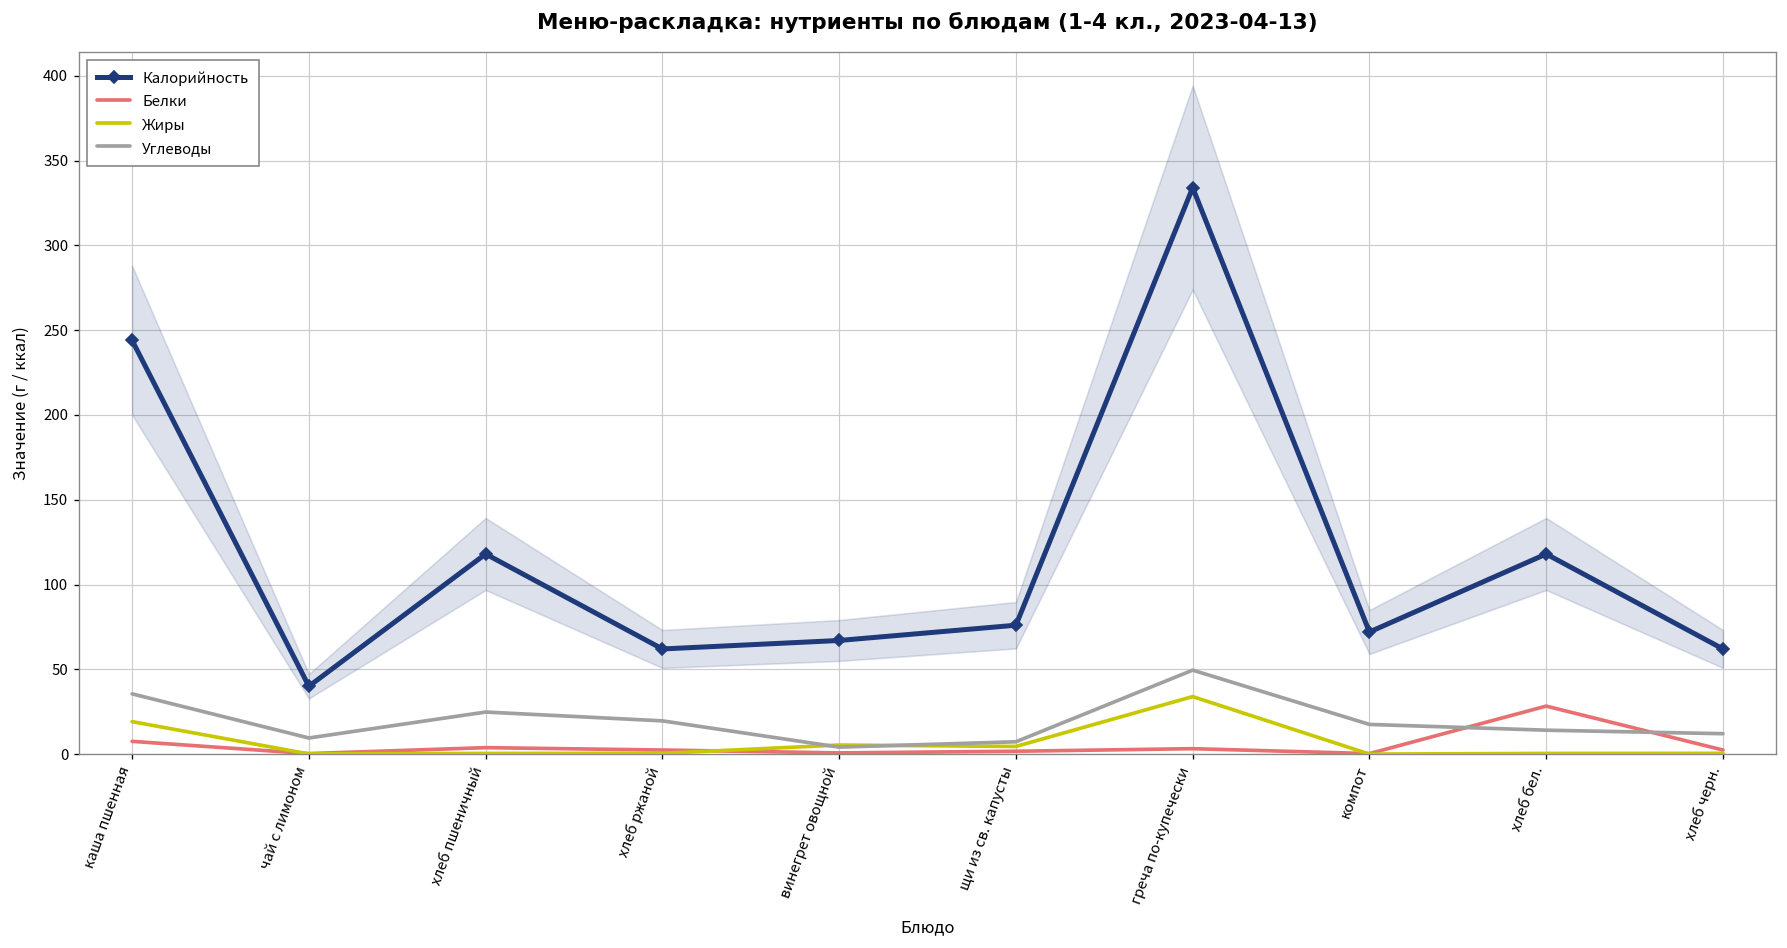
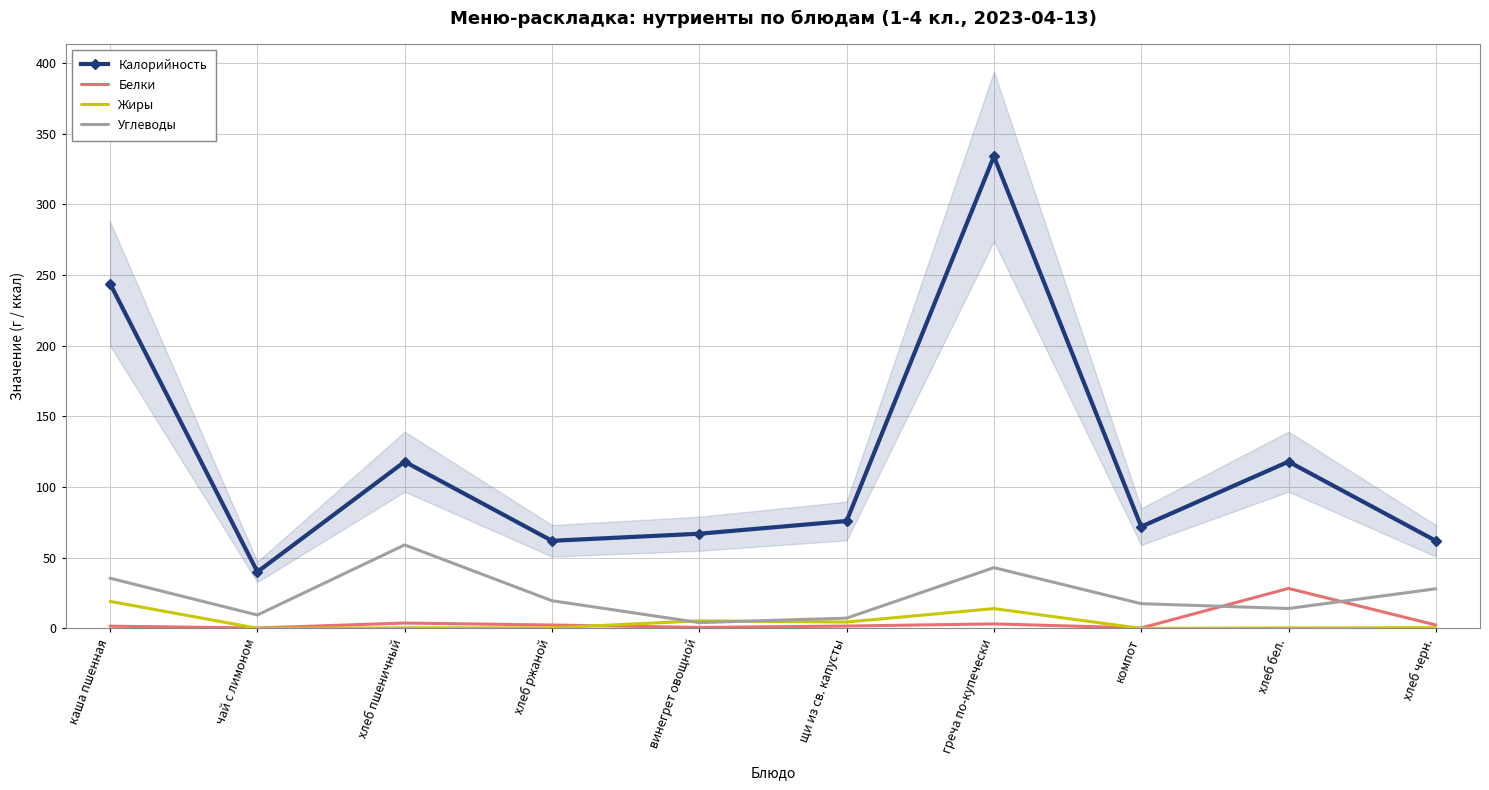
Белки, каша пшенная: 8 -> 2
Углеводы, хлеб пшеничный: 25 -> 59
Жиры, греча по-купечески: 34 -> 14
Углеводы, греча по-купечески: 50 -> 43
Углеводы, хлеб черн.: 12 -> 28
